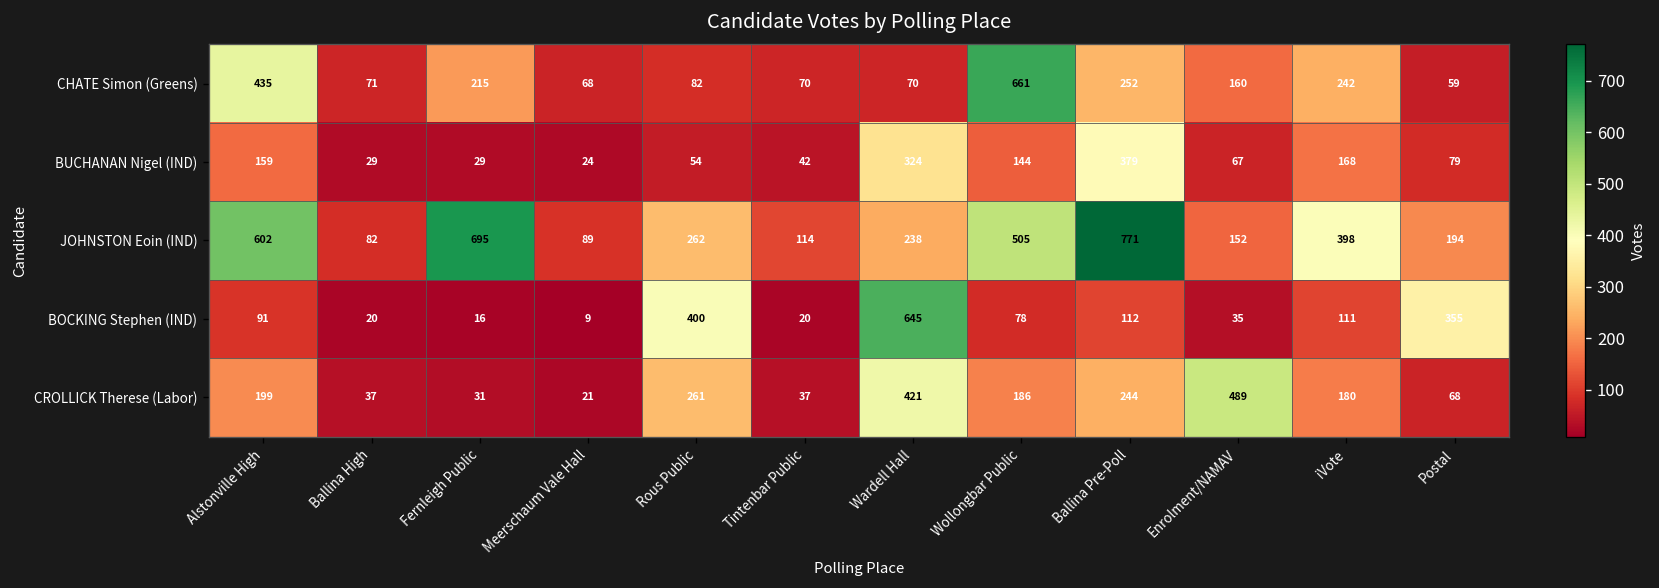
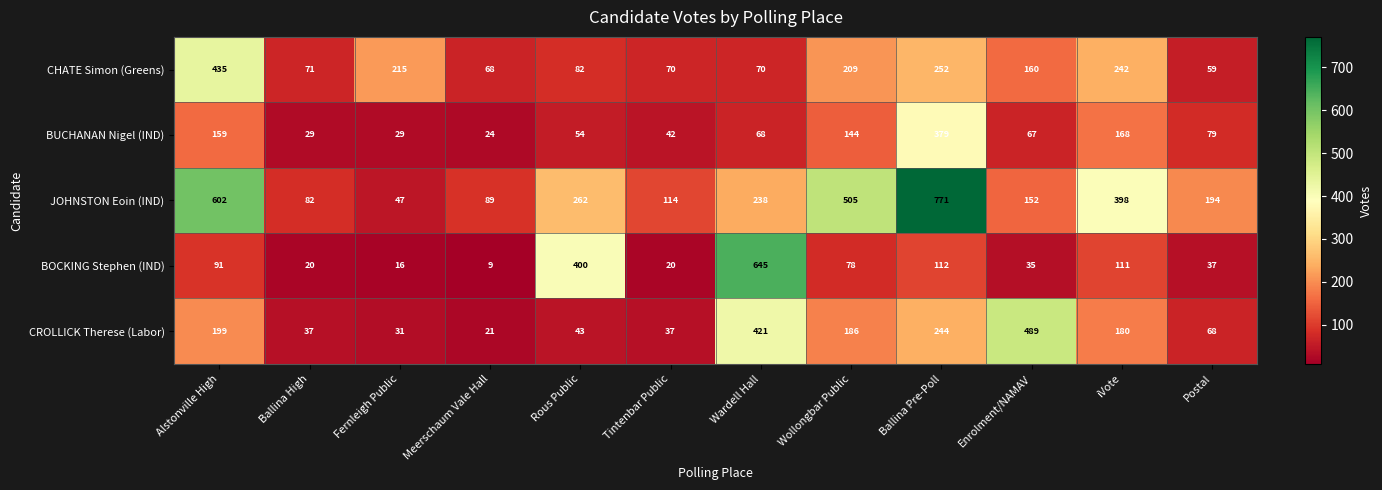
CHATE Simon (Greens), Wollongbar Public: 661 -> 209
BUCHANAN Nigel (IND), Wardell Hall: 324 -> 68
JOHNSTON Eoin (IND), Fernleigh Public: 695 -> 47
BOCKING Stephen (IND), Postal: 355 -> 37
CROLLICK Therese (Labor), Rous Public: 261 -> 43
